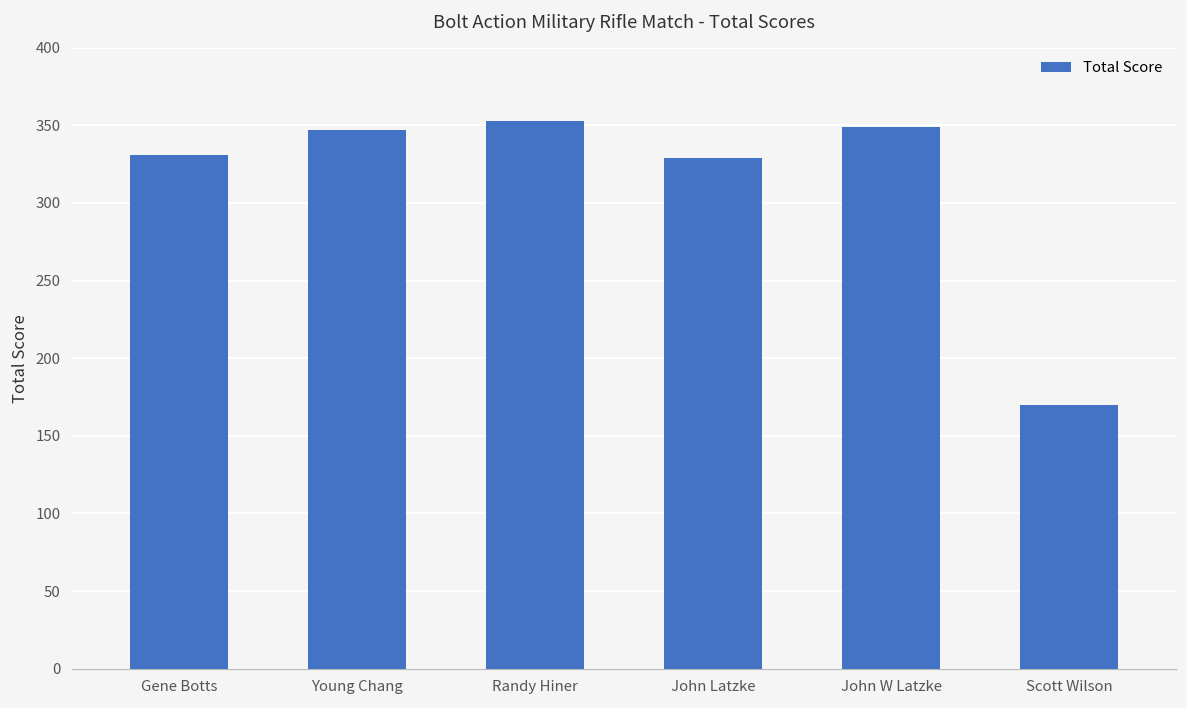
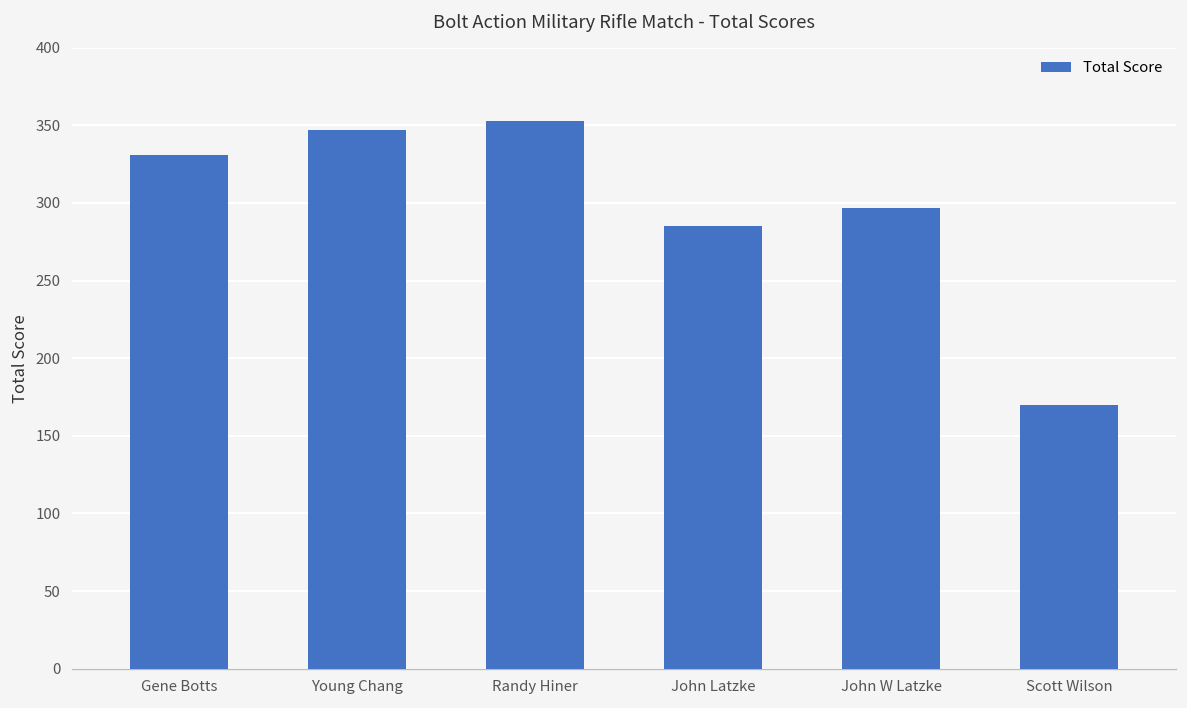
John Latzke: 329 -> 285
John W Latzke: 349 -> 297
